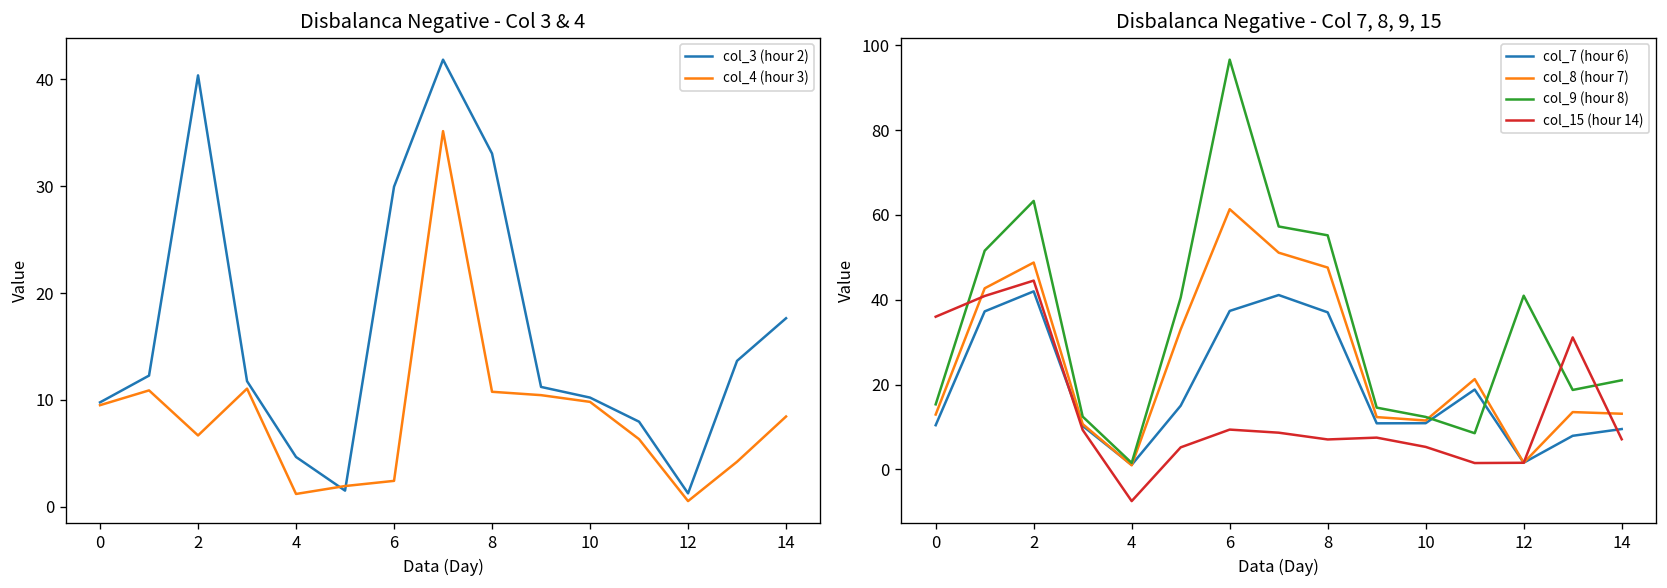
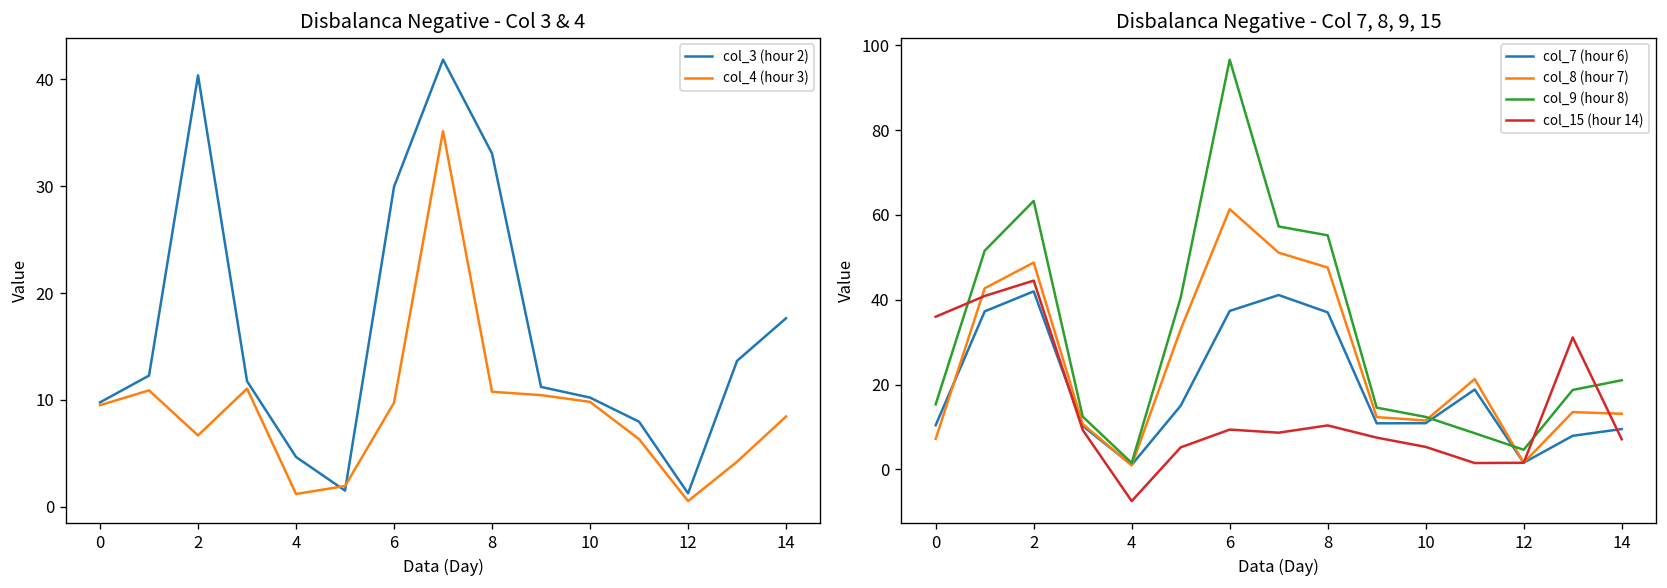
Disbalanca Negative - Col 3 & 4, col_4 (hour 3), 6: 2 -> 10
Disbalanca Negative - Col 7, 8, 9, 15, col_8 (hour 7), 0: 13 -> 7
Disbalanca Negative - Col 7, 8, 9, 15, col_15 (hour 14), 8: 7 -> 10
Disbalanca Negative - Col 7, 8, 9, 15, col_9 (hour 8), 12: 41 -> 5
